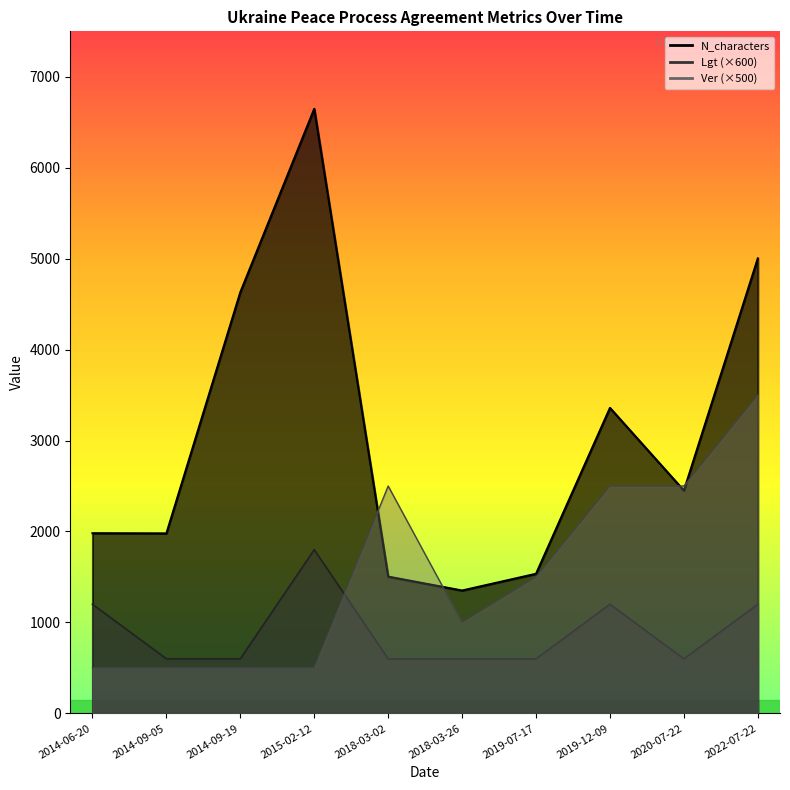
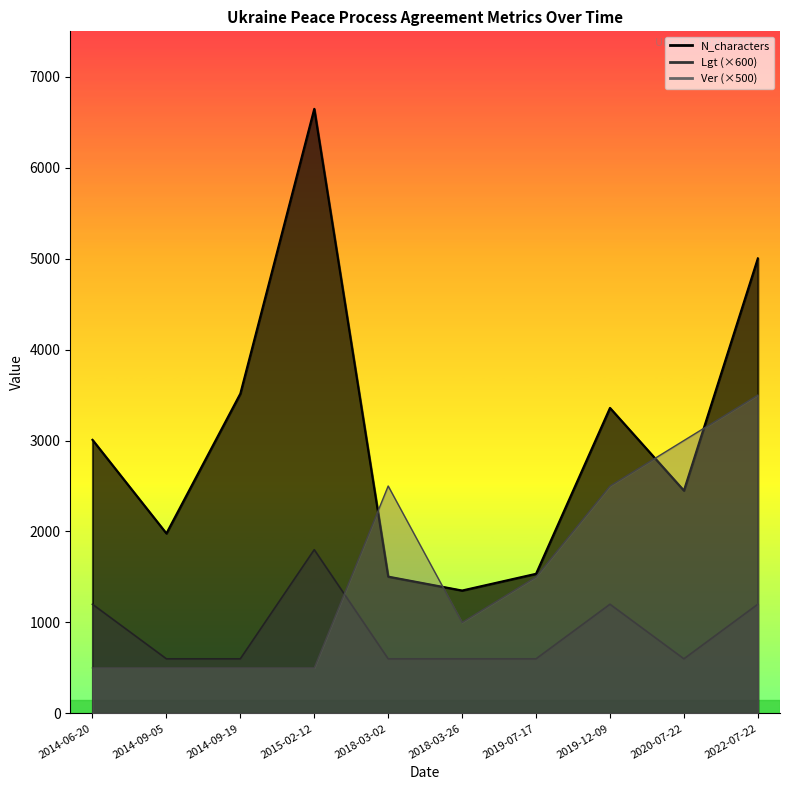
N_characters, 2014-06-20: 2000 -> 3000
N_characters, 2014-09-19: 4600 -> 3500
Ver (×500), 2020-07-22: 2500 -> 3000
